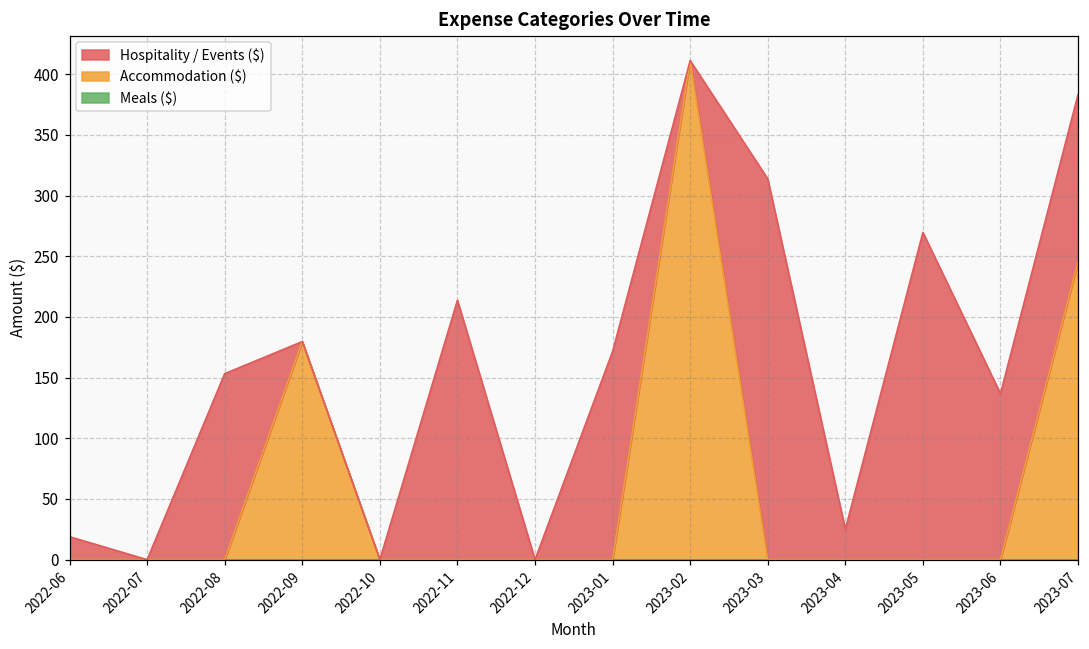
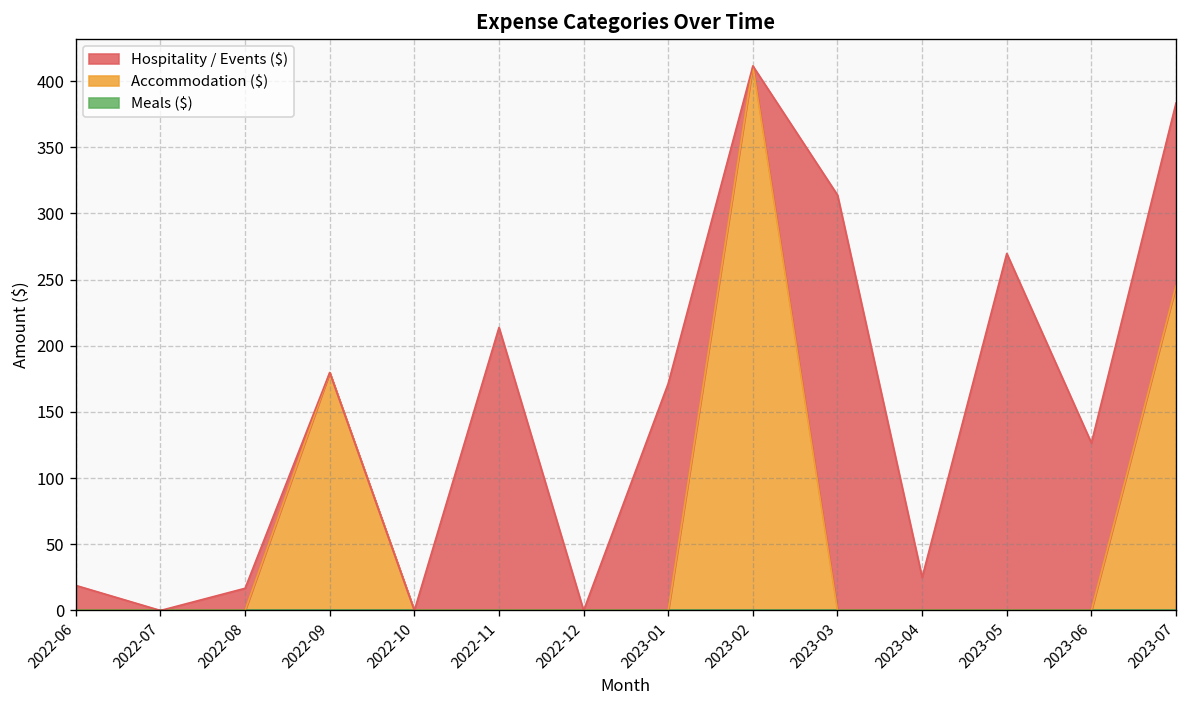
Hospitality / Events ($), 2022-08: 153 -> 17
Hospitality / Events ($), 2023-06: 137 -> 127
